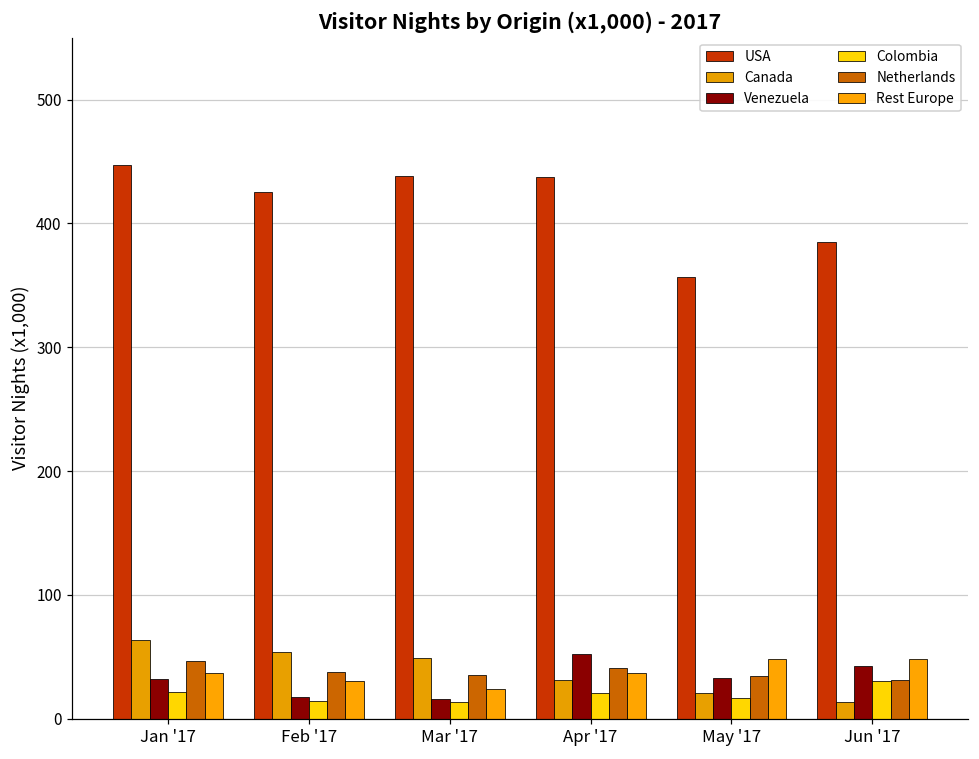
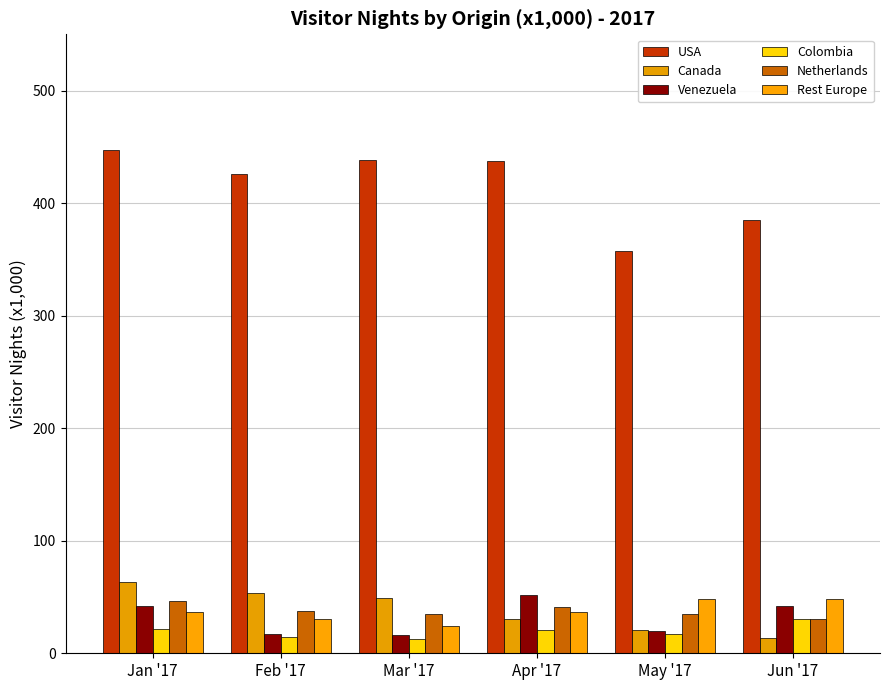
Venezuela, Jan '17: 32 -> 42
Venezuela, May '17: 33 -> 20
